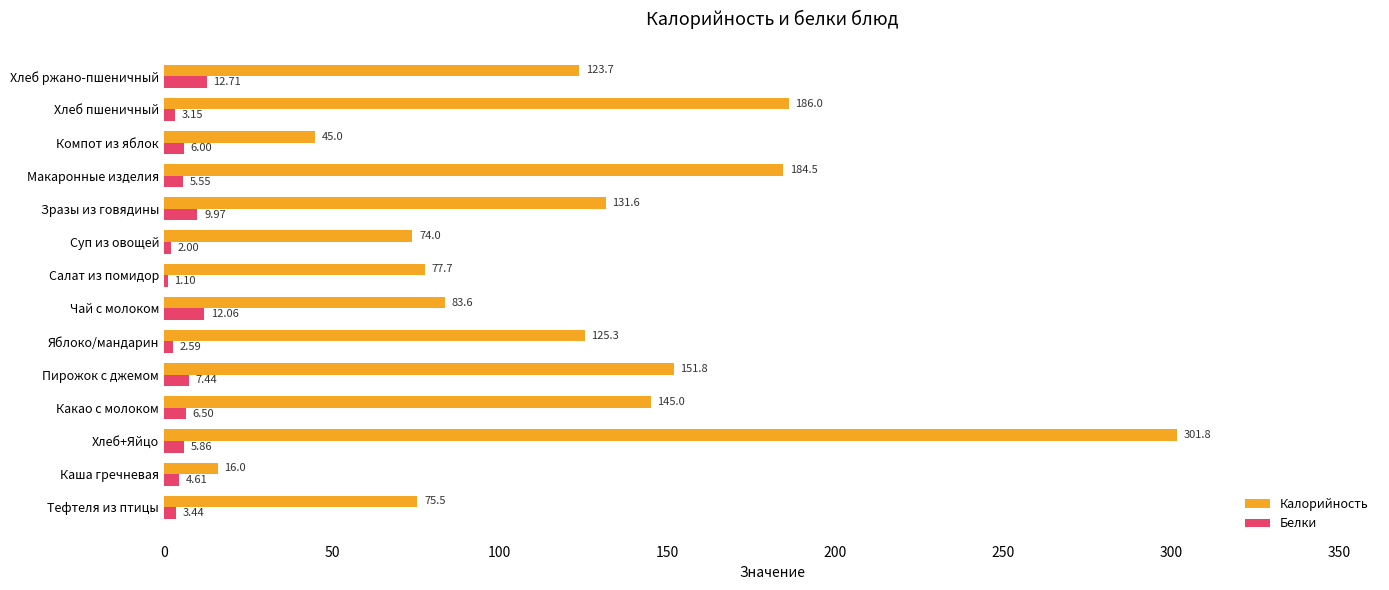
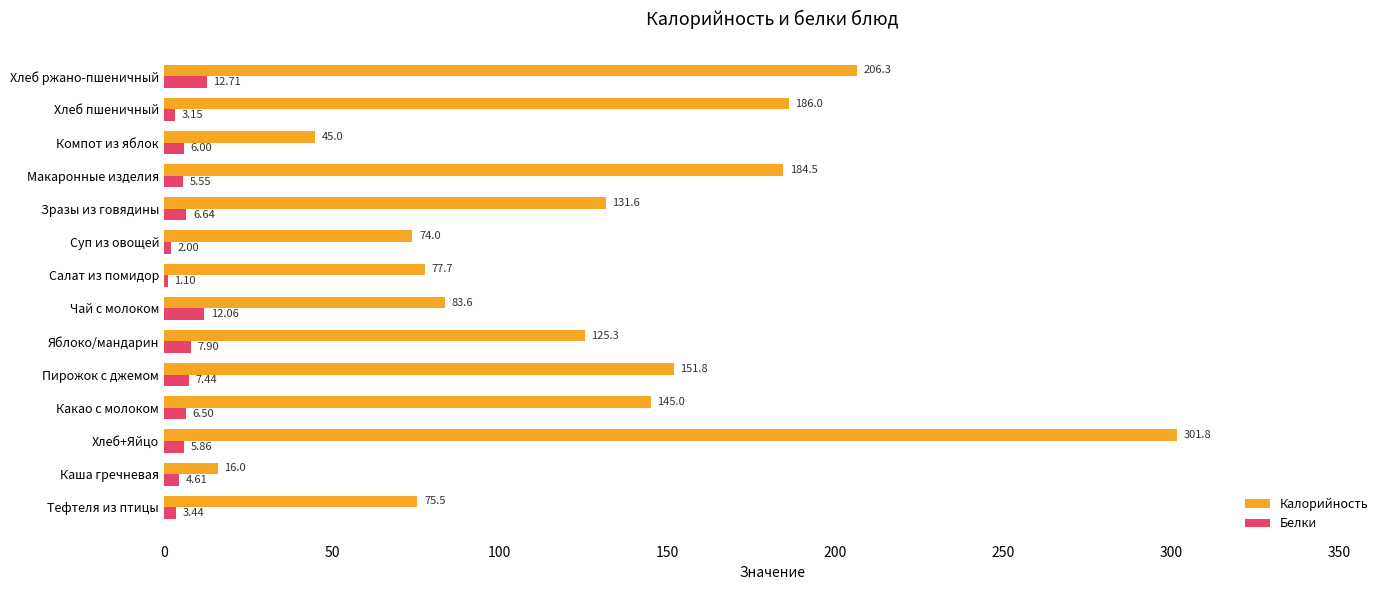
Калорийность, Хлеб ржано-пшеничный: 123.7 -> 206.3
Белки, Зразы из говядины: 9.97 -> 6.64
Белки, Яблоко/мандарин: 2.59 -> 7.90
